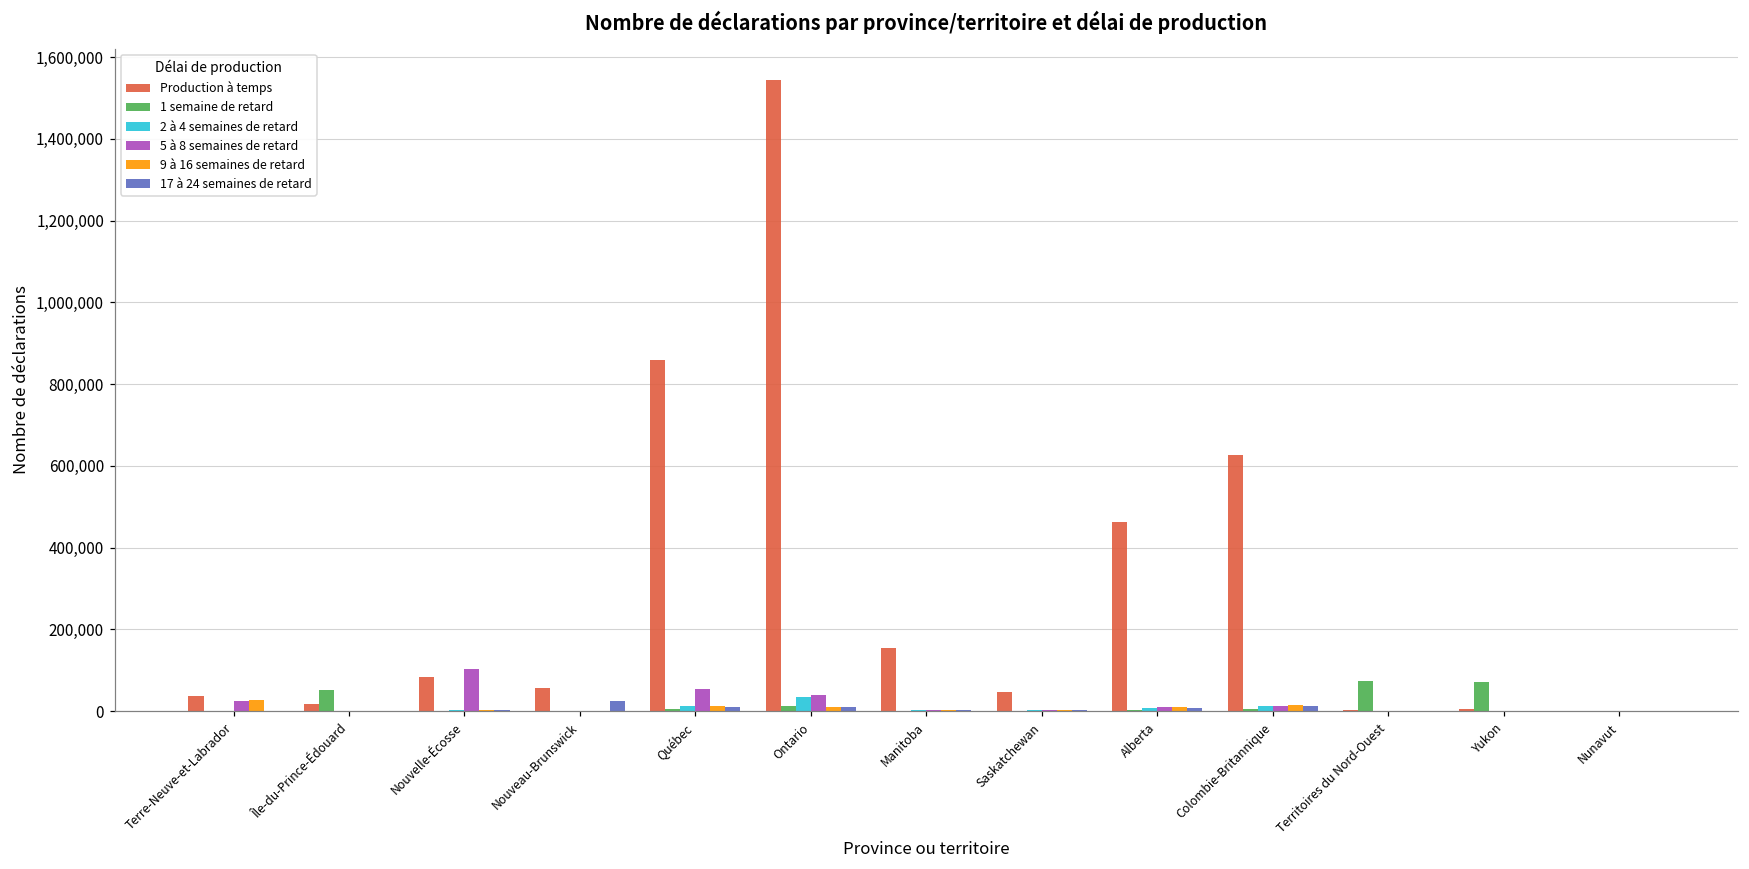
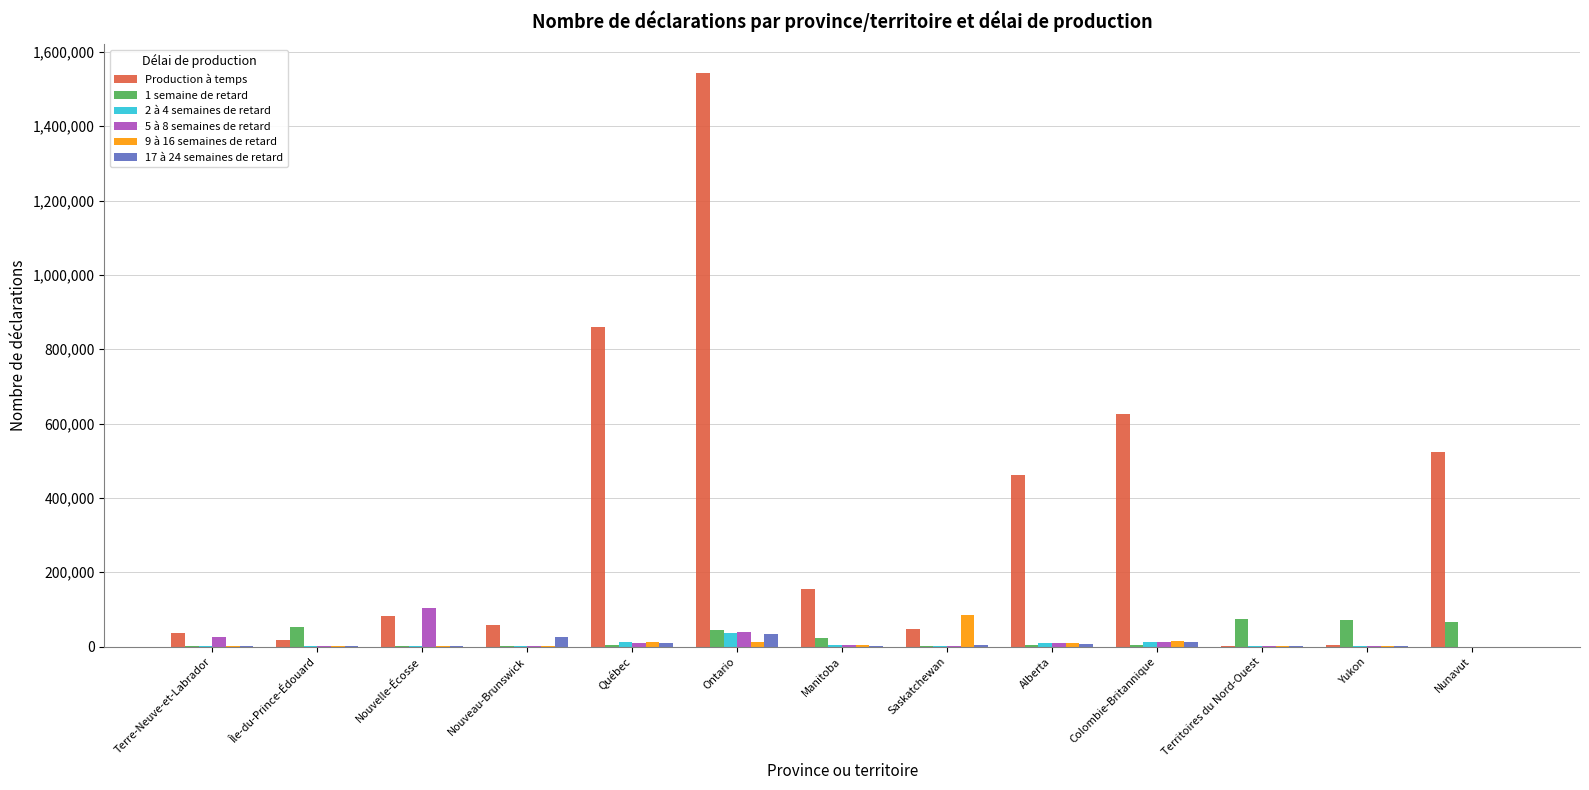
9 à 16 semaines de retard, Terre-Neuve-et-Labrador: 30,000 -> 0
5 à 8 semaines de retard, Québec: 50,000 -> 10,000
1 semaine de retard, Ontario: 10,000 -> 50,000
17 à 24 semaines de retard, Ontario: 10,000 -> 30,000
1 semaine de retard, Manitoba: 0 -> 20,000
9 à 16 semaines de retard, Saskatchewan: 0 -> 80,000
Production à temps, Nunavut: 0 -> 520,000
1 semaine de retard, Nunavut: 0 -> 70,000
